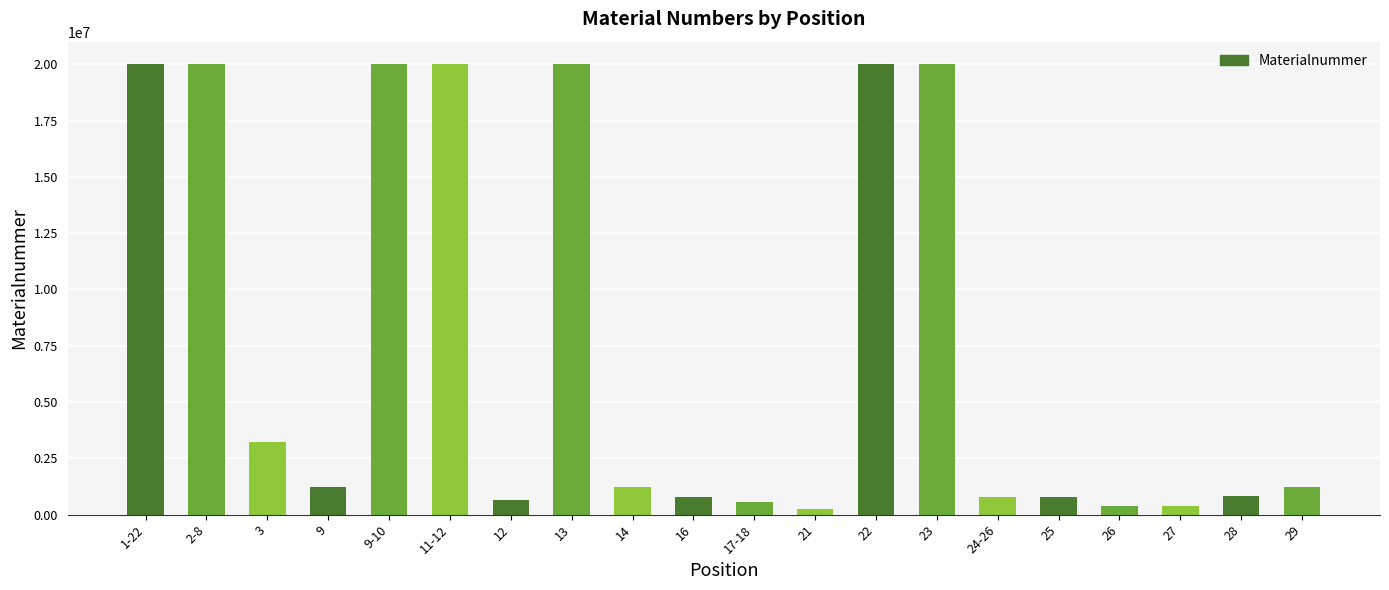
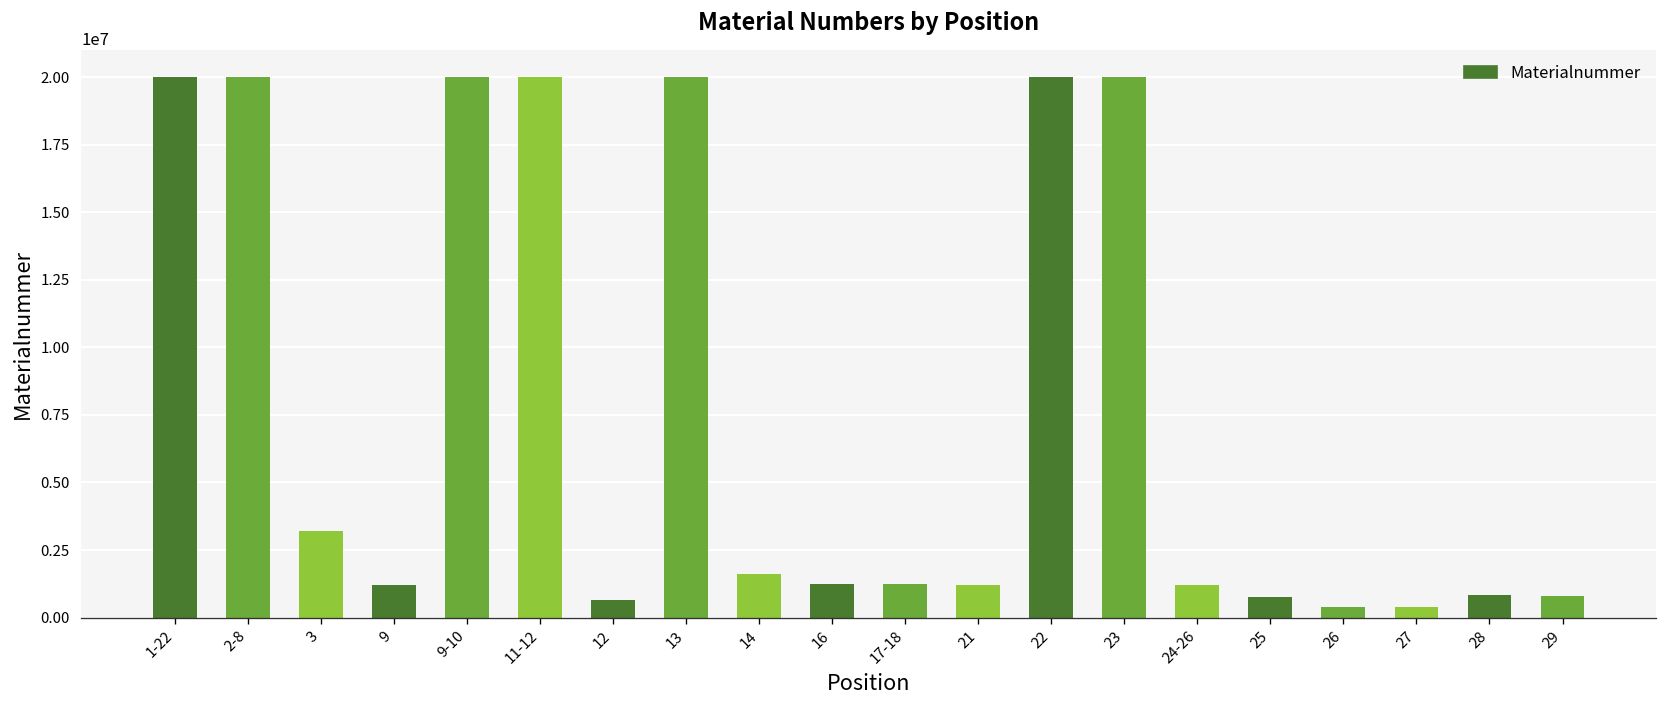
14: 1200000 -> 1600000
16: 800000 -> 1200000
17-18: 600000 -> 1200000
21: 300000 -> 1200000
24-26: 800000 -> 1200000
29: 1200000 -> 800000
